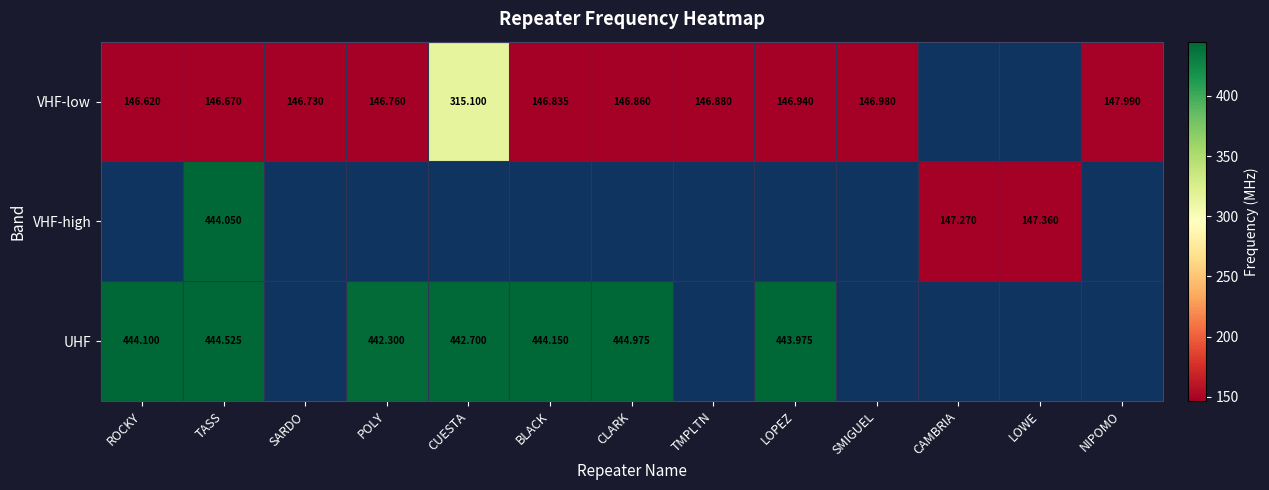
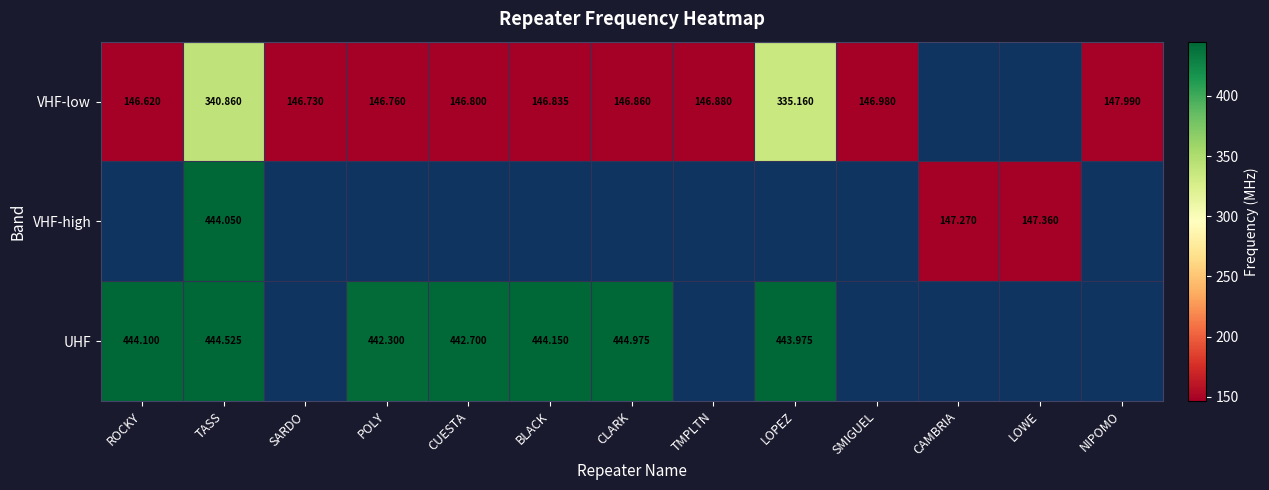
VHF-low, TASS: 146.670 -> 340.860
VHF-low, CUESTA: 315.100 -> 146.800
VHF-low, LOPEZ: 146.940 -> 335.160
